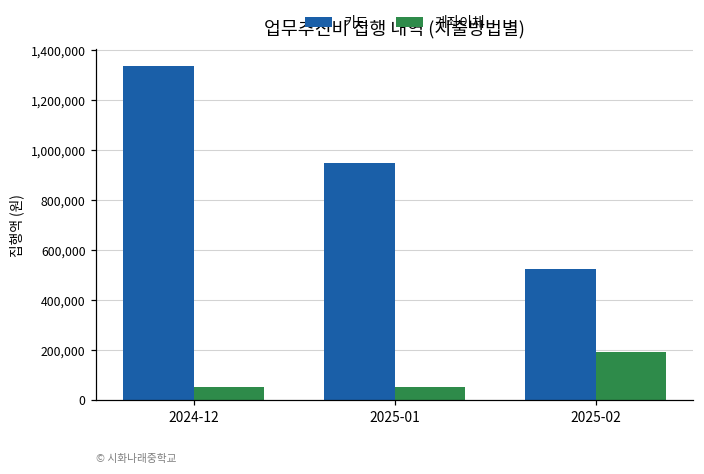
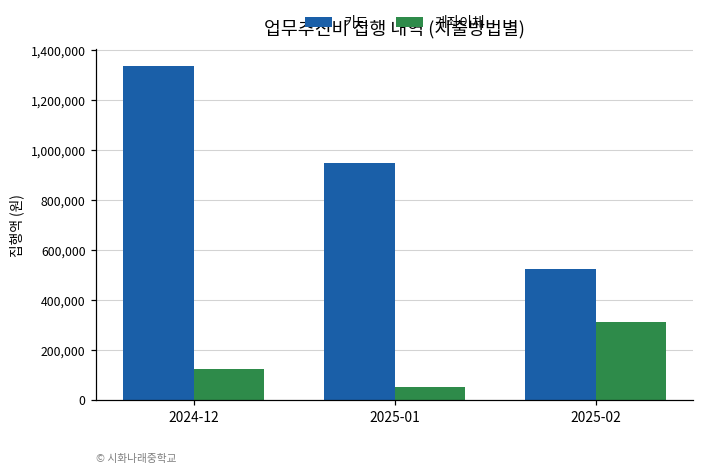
계좌이체, 2024-12: 50,000 -> 130,000
계좌이체, 2025-02: 190,000 -> 310,000
